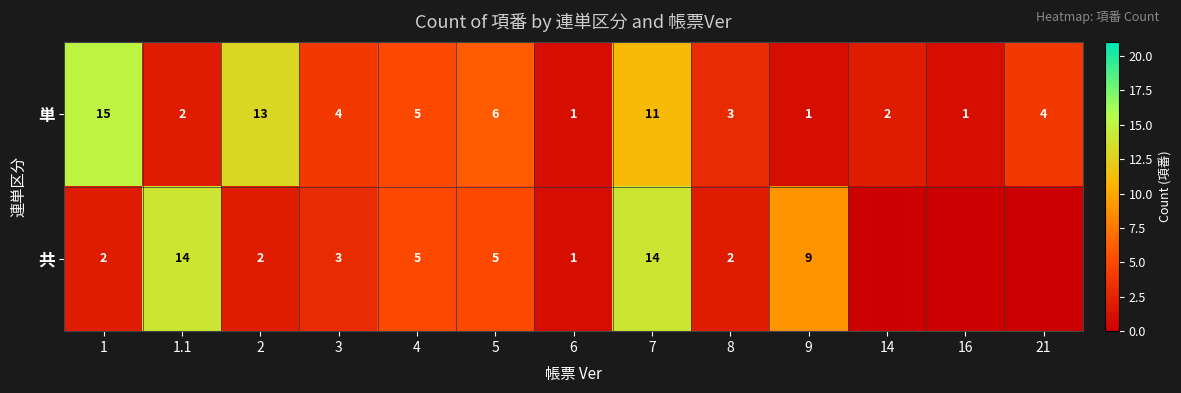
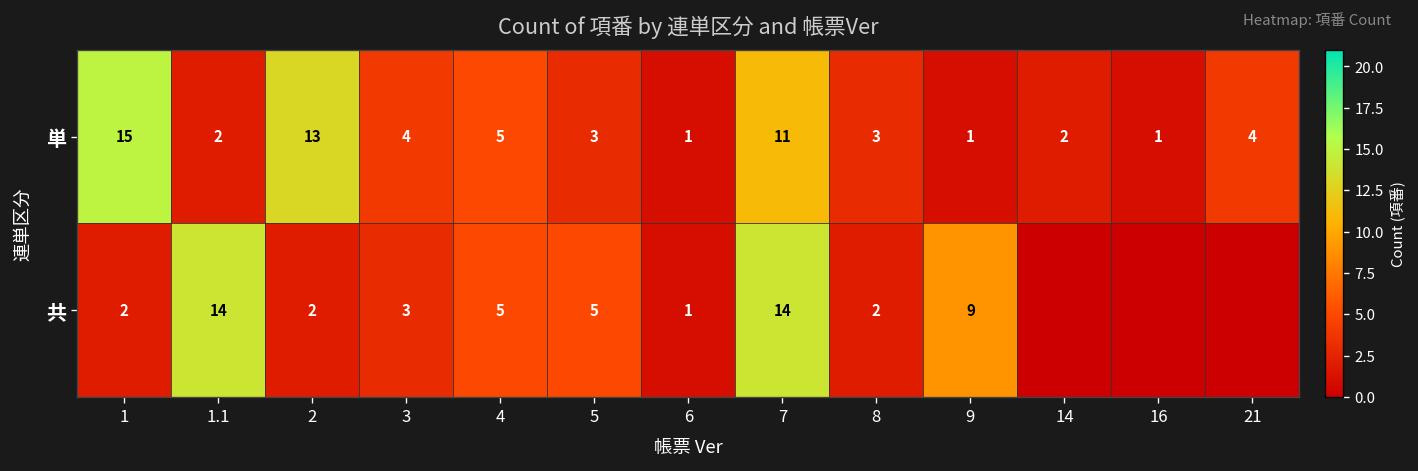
単, 5: 6 -> 3
